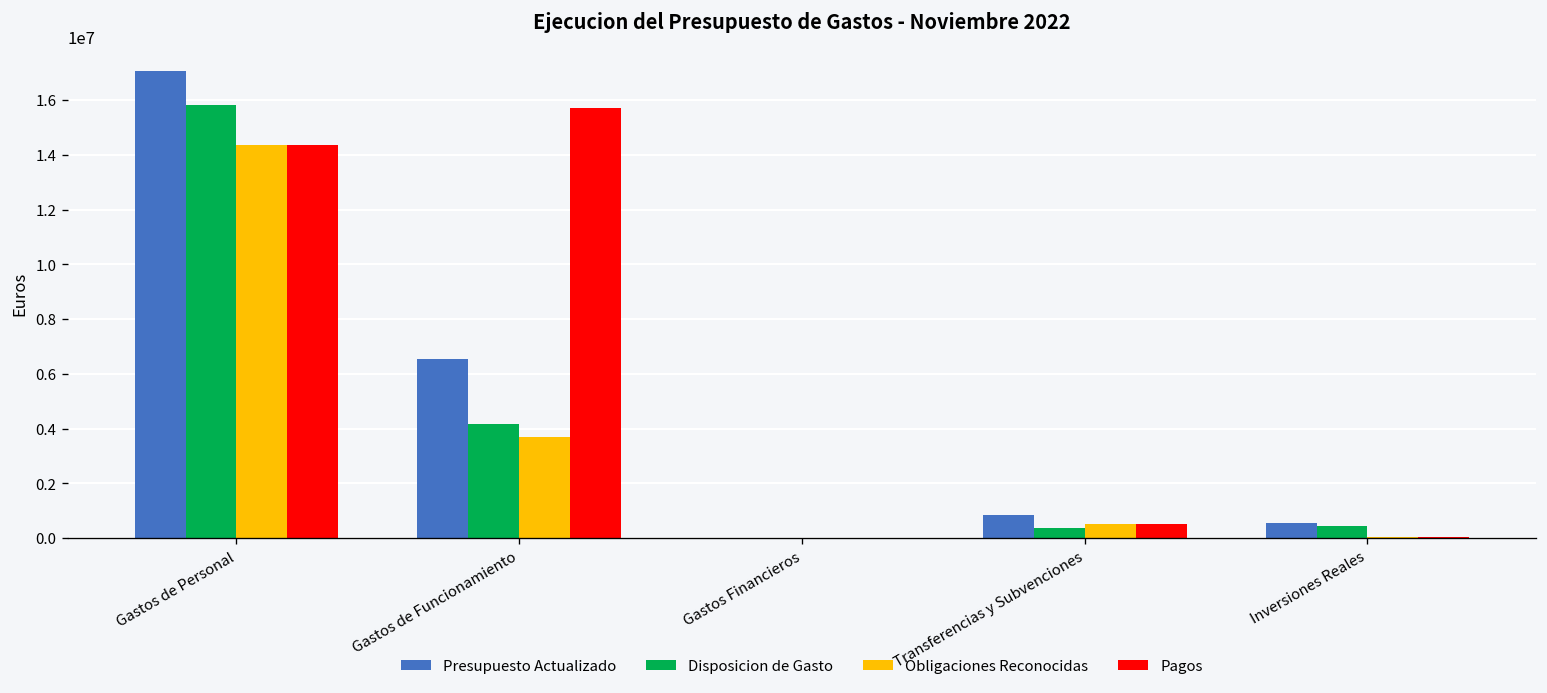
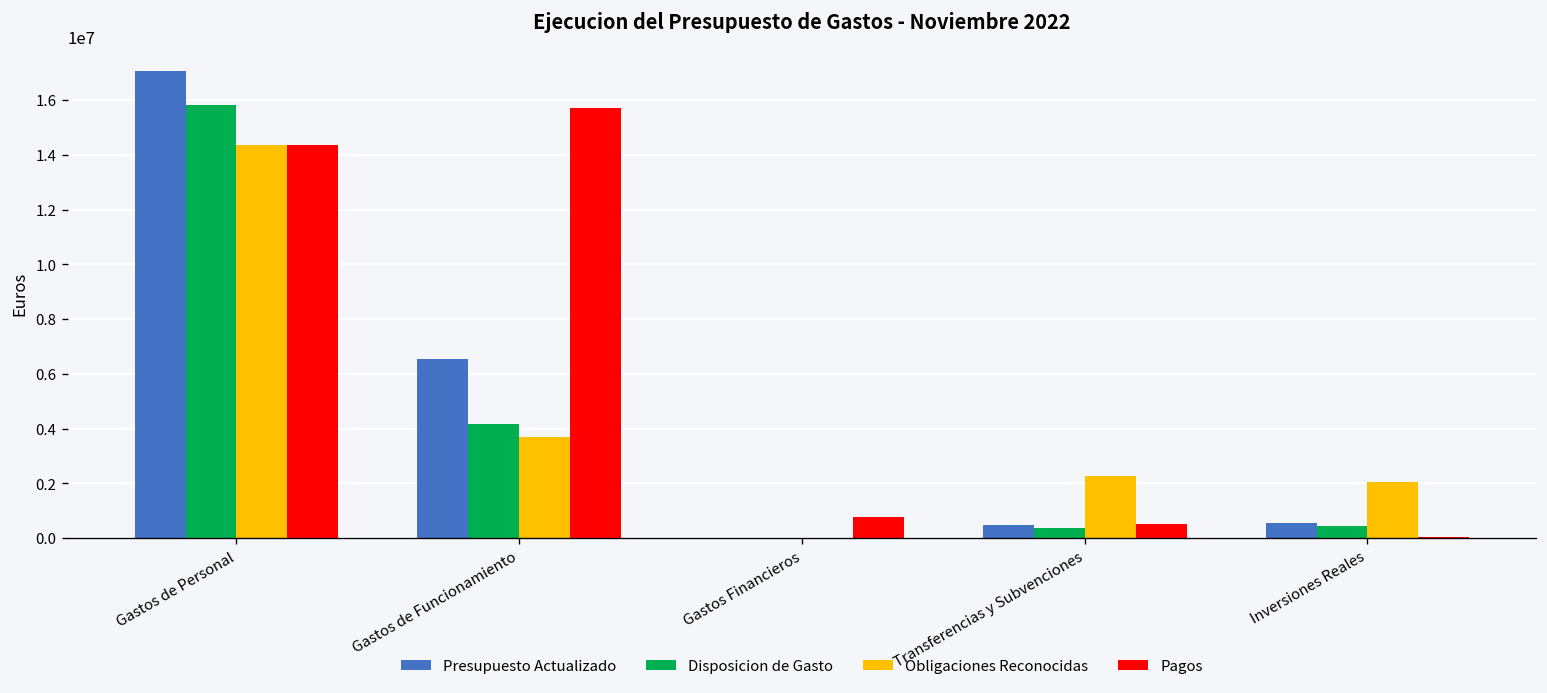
Pagos, Gastos Financieros: 0 -> 800000
Presupuesto Actualizado, Transferencias y Subvenciones: 800000 -> 500000
Obligaciones Reconocidas, Transferencias y Subvenciones: 500000 -> 2300000
Obligaciones Reconocidas, Inversiones Reales: 0 -> 2100000
